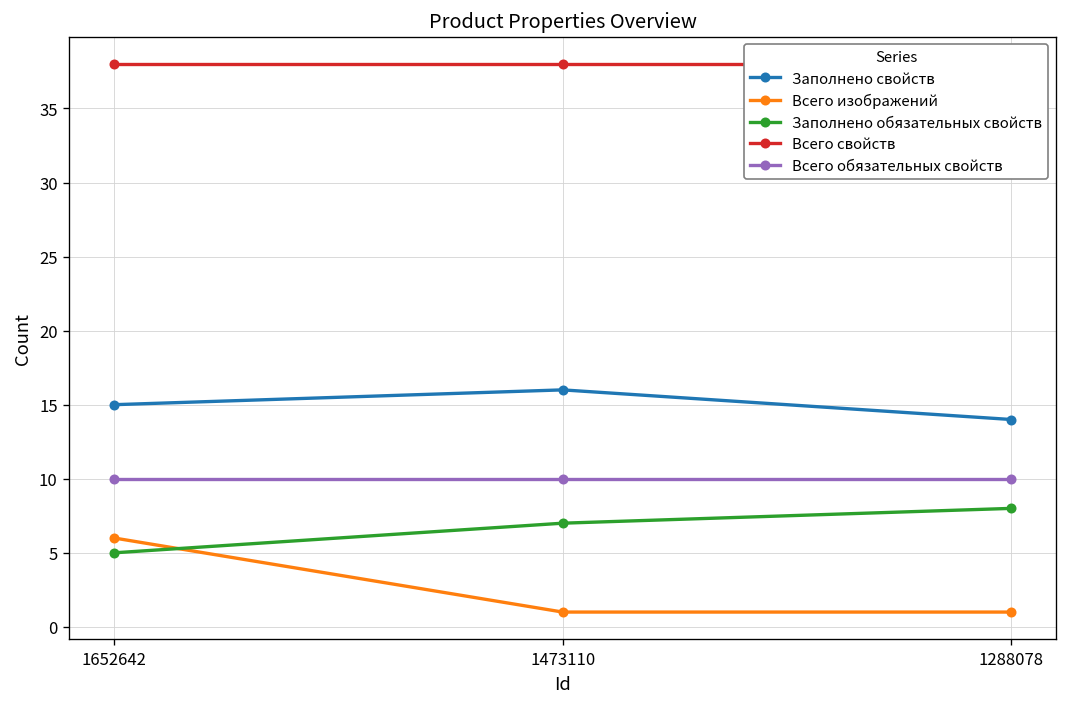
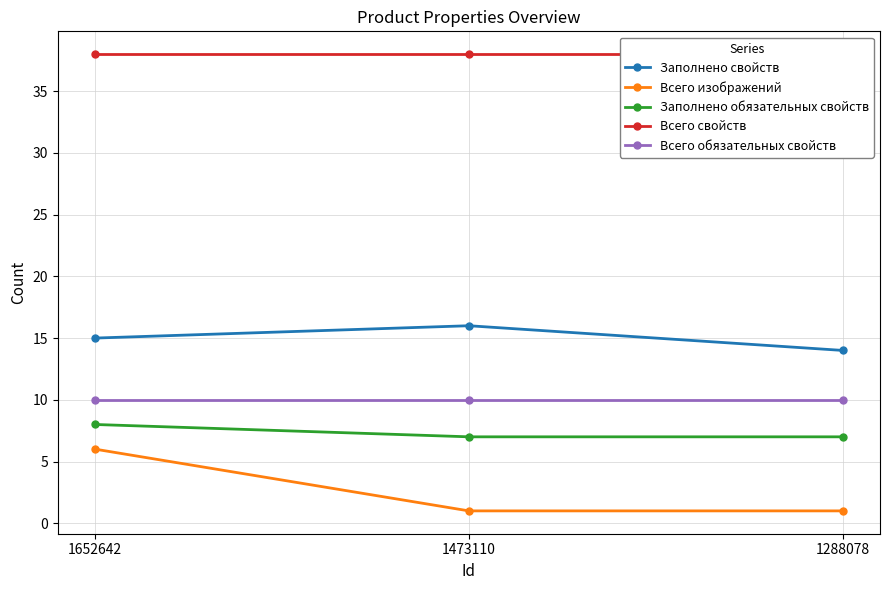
Заполнено обязательных свойств, 1652642: 5 -> 8
Заполнено обязательных свойств, 1288078: 8 -> 7
